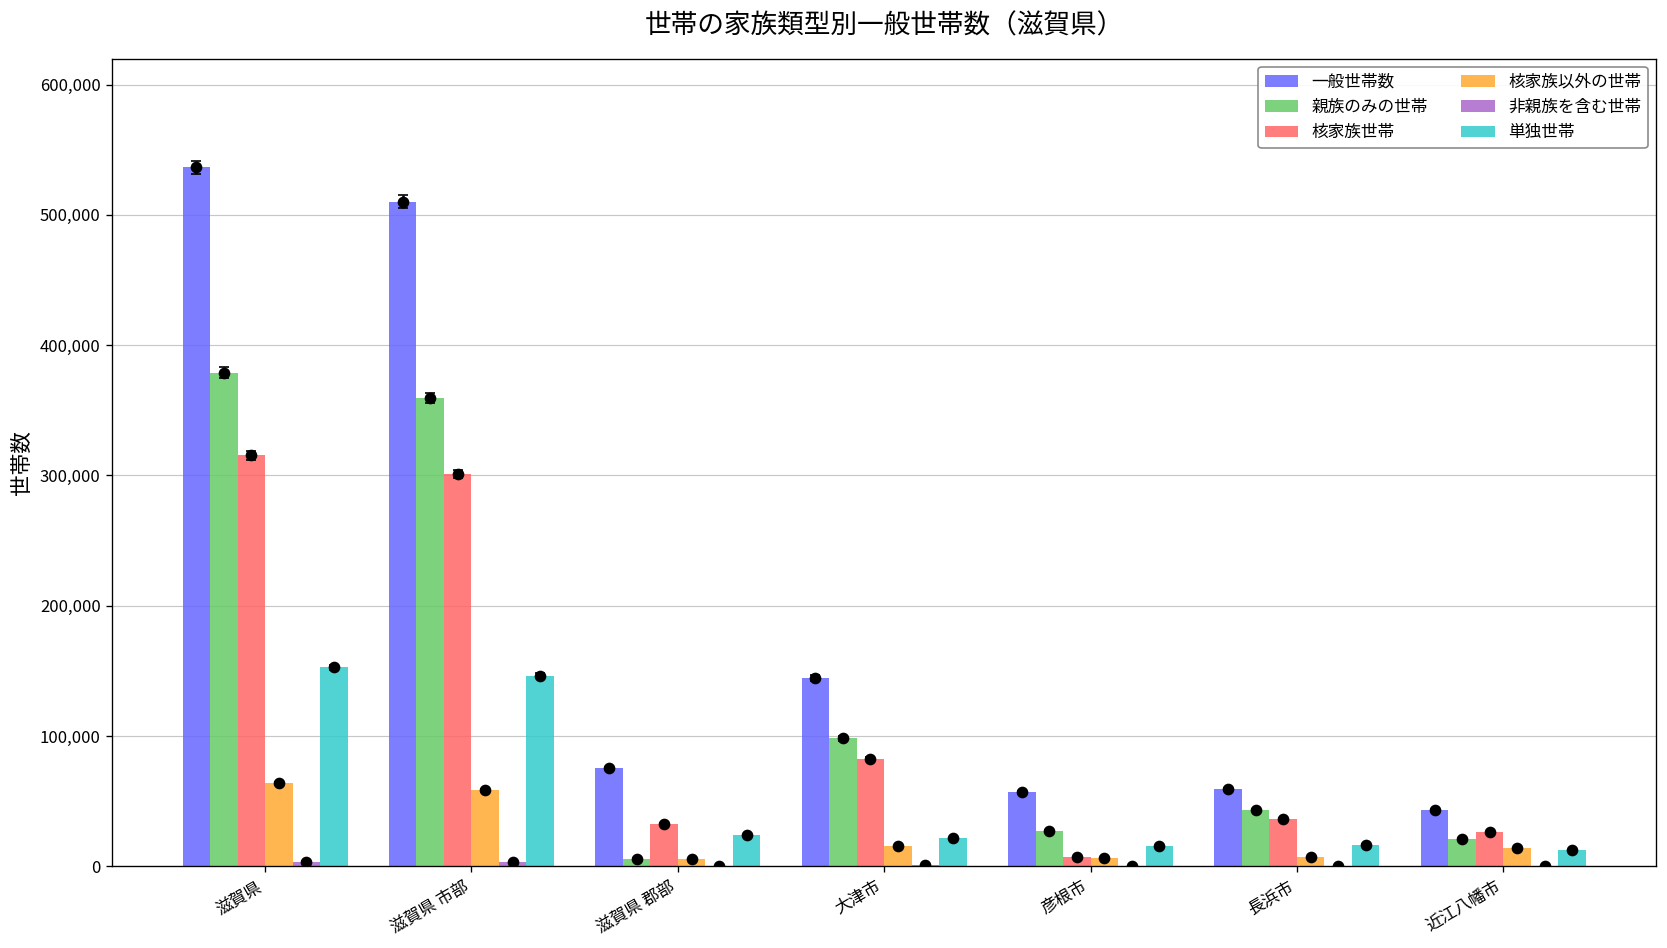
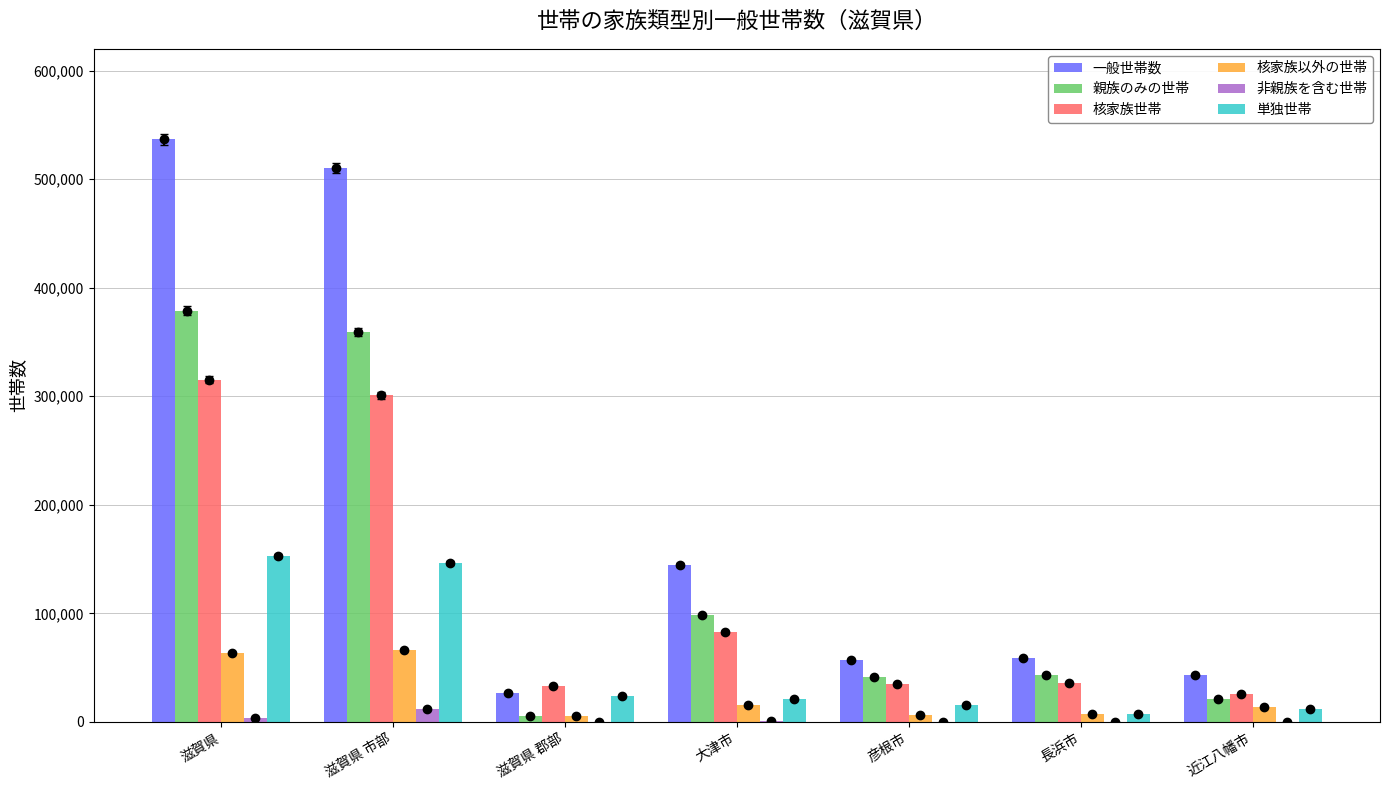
核家族以外の世帯, 滋賀県 市部: 58,000 -> 66,000
非親族を含む世帯, 滋賀県 市部: 3,000 -> 12,000
一般世帯数, 滋賀県 郡部: 75,000 -> 26,000
親族のみの世帯, 彦根市: 27,000 -> 41,000
核家族世帯, 彦根市: 7,000 -> 35,000
単独世帯, 長浜市: 17,000 -> 7,000
